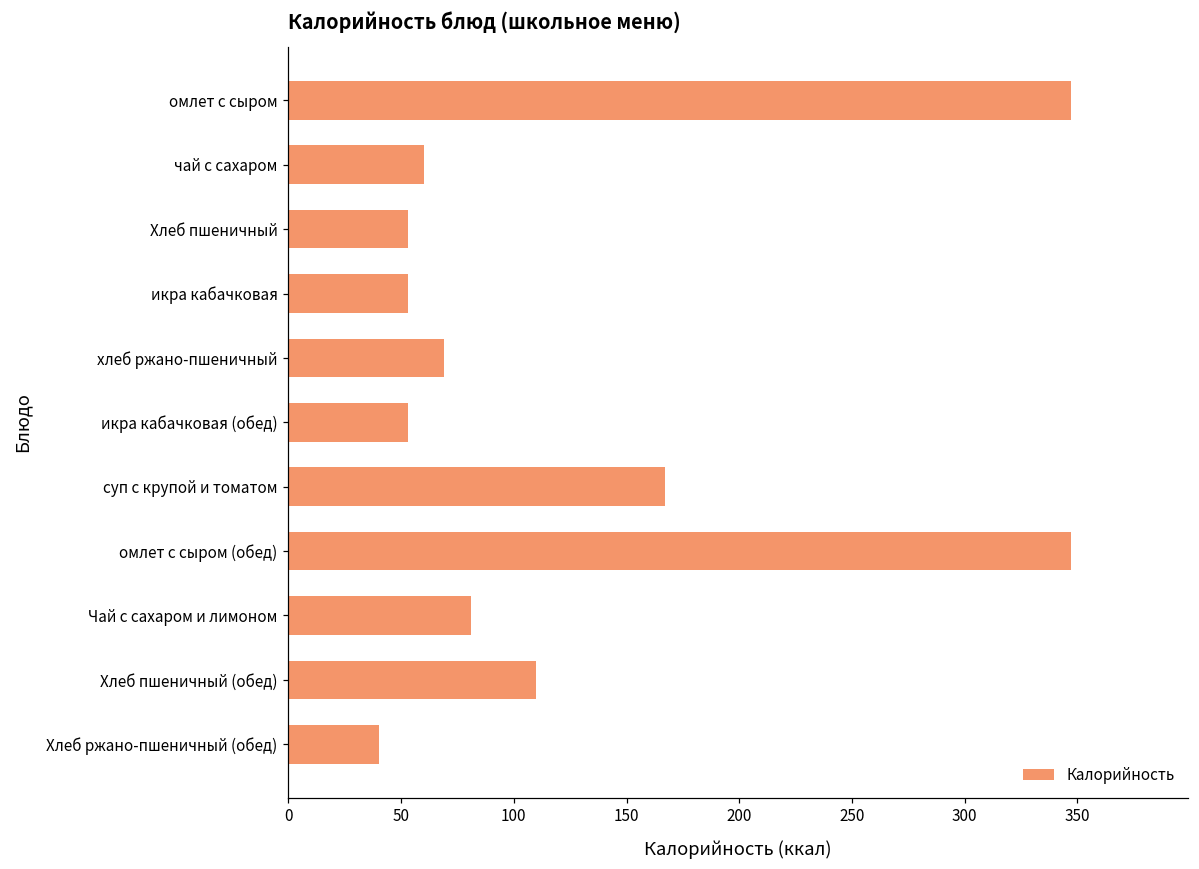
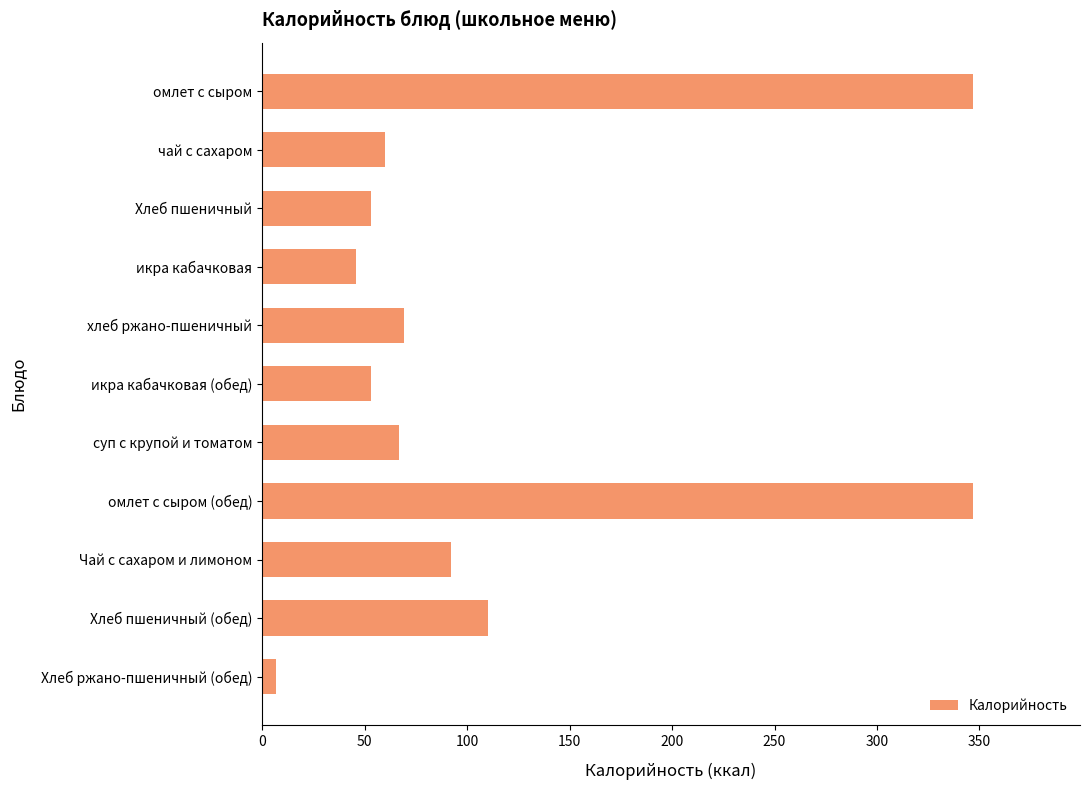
икра кабачковая: 53 -> 46
суп с крупой и томатом: 167 -> 67
Чай с сахаром и лимоном: 81 -> 92
Хлеб ржано-пшеничный (обед): 40 -> 7
